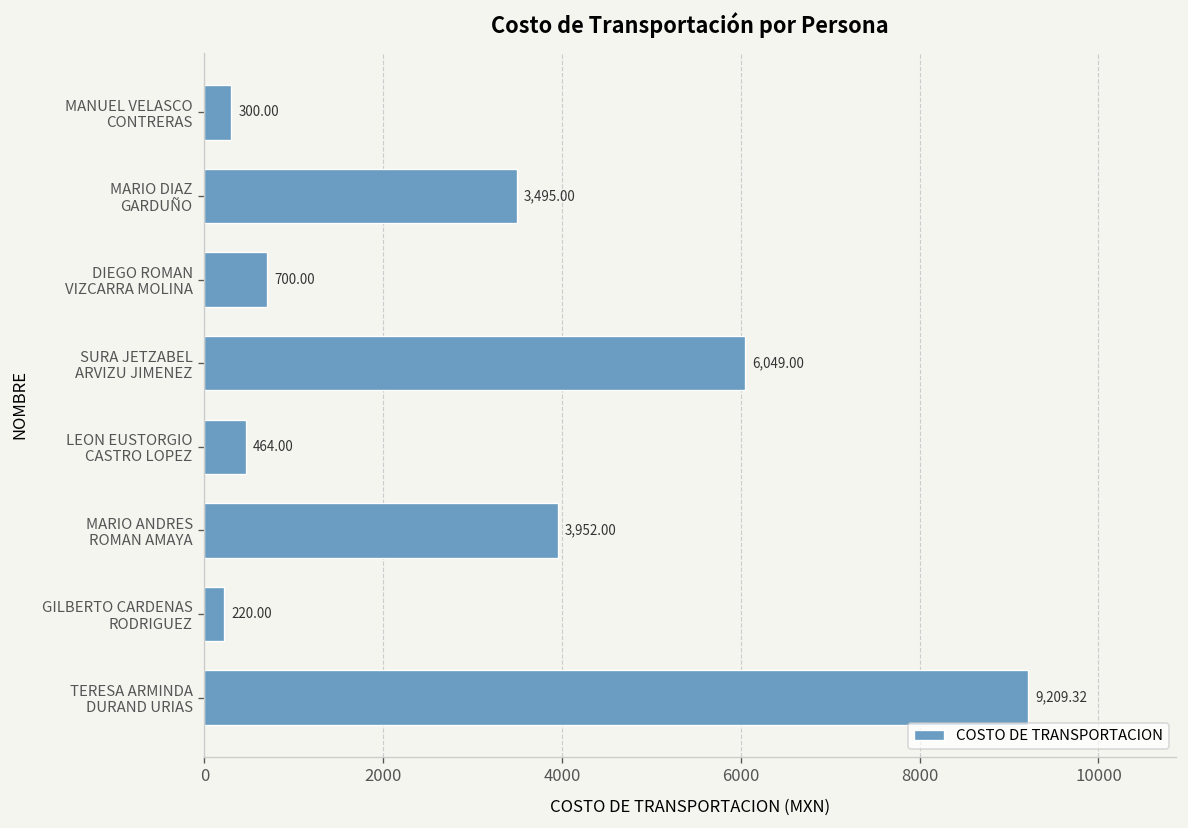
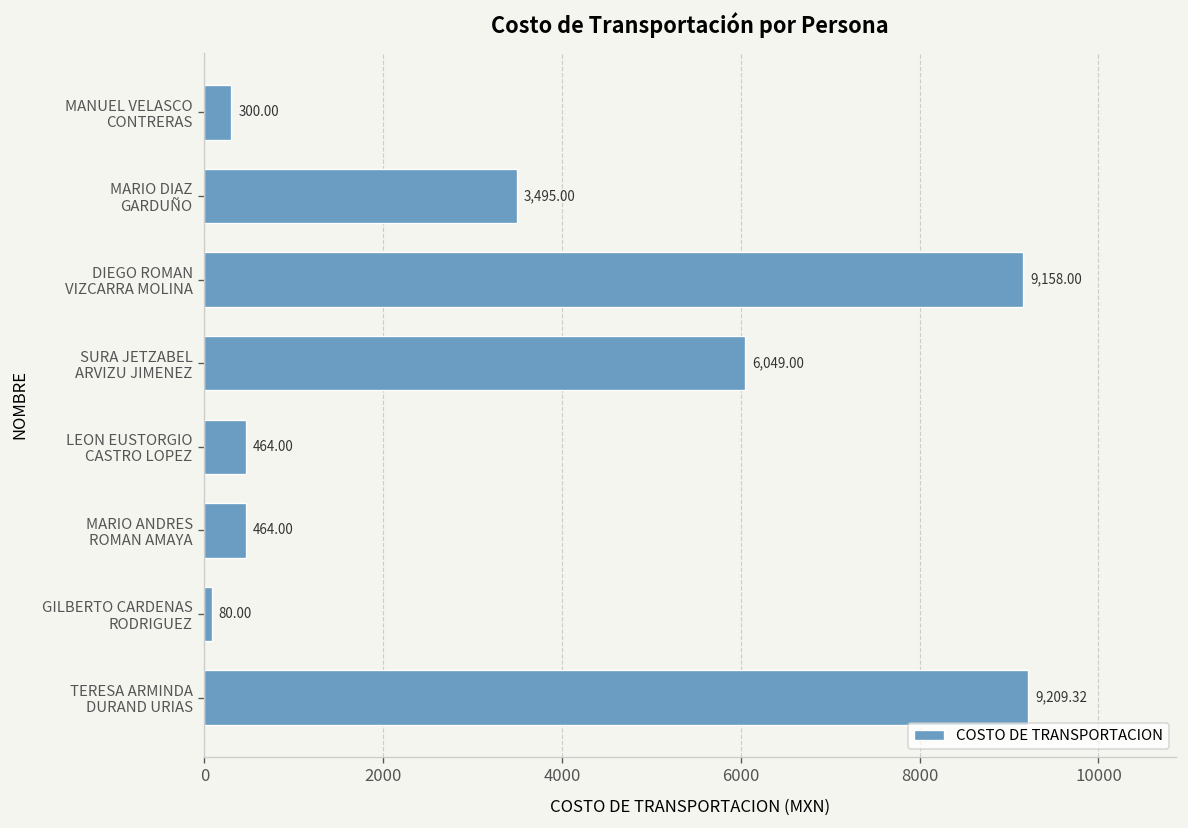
DIEGO ROMAN VIZCARRA MOLINA: 700.00 -> 9,158.00
MARIO ANDRES ROMAN AMAYA: 3,952.00 -> 464.00
GILBERTO CARDENAS RODRIGUEZ: 220.00 -> 80.00
